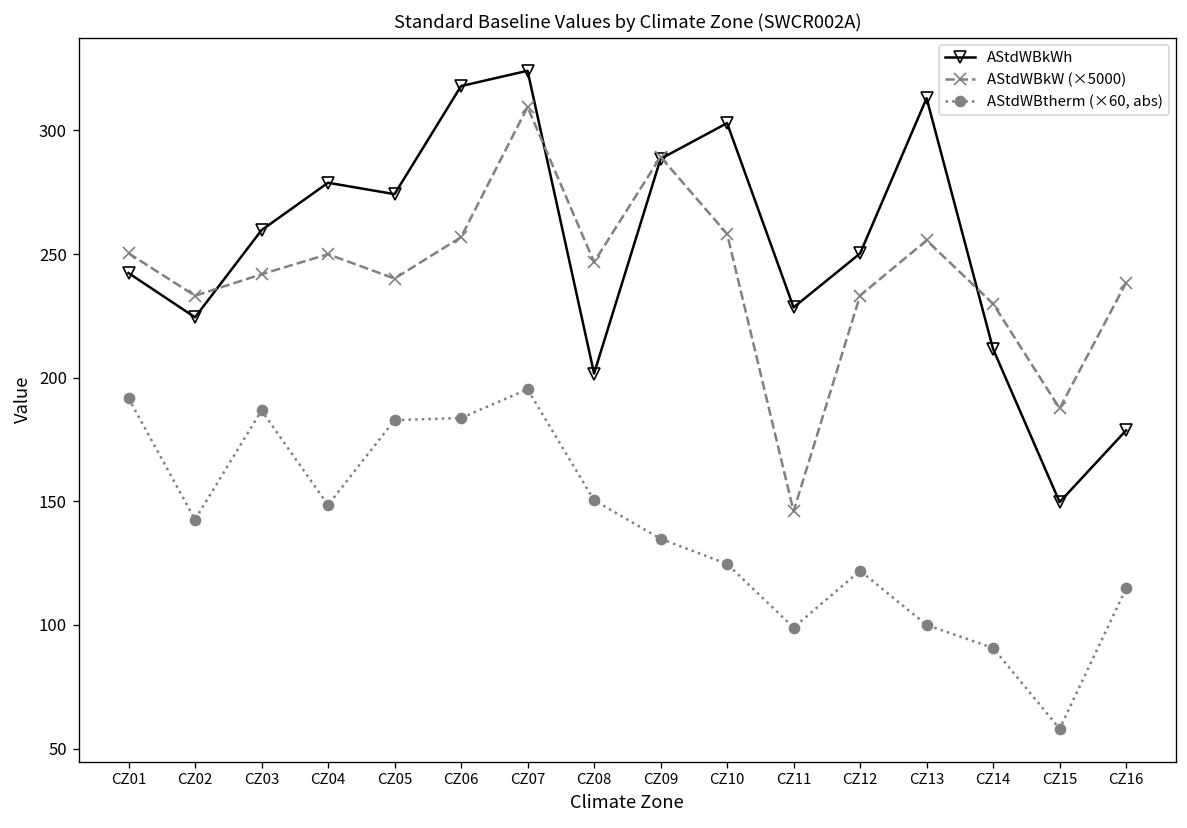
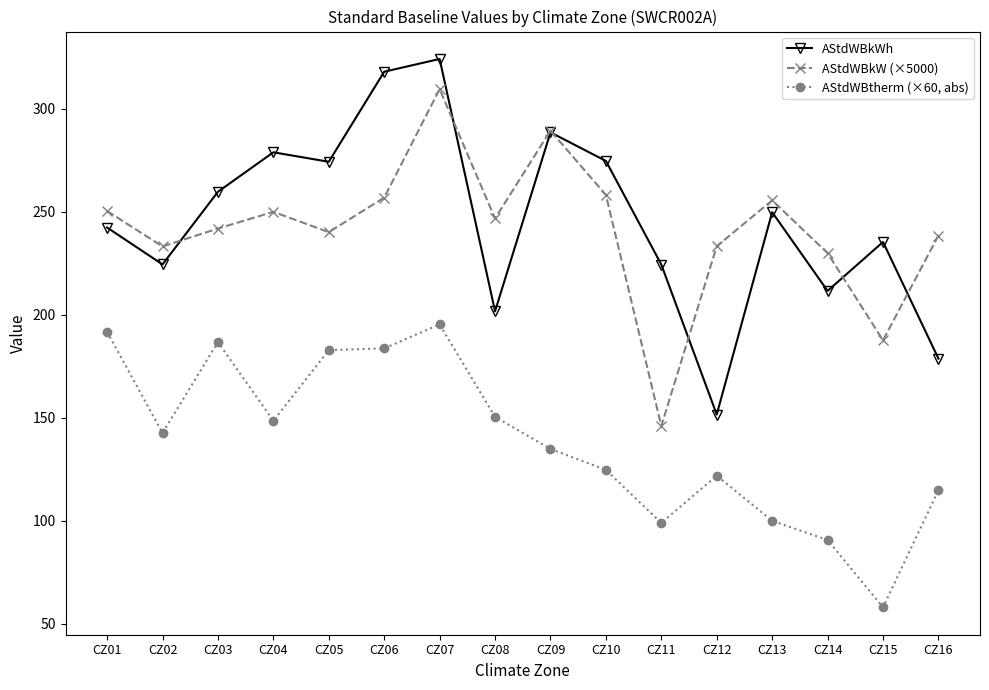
AStdWBkWh, CZ10: 303 -> 275
AStdWBkWh, CZ11: 228 -> 224
AStdWBkWh, CZ12: 250 -> 152
AStdWBkWh, CZ13: 313 -> 250
AStdWBkWh, CZ15: 150 -> 235
